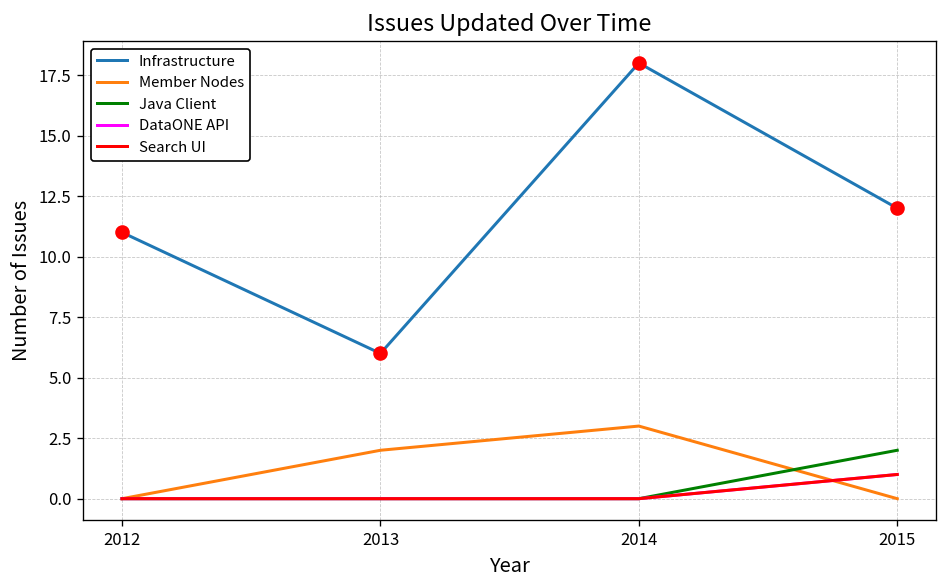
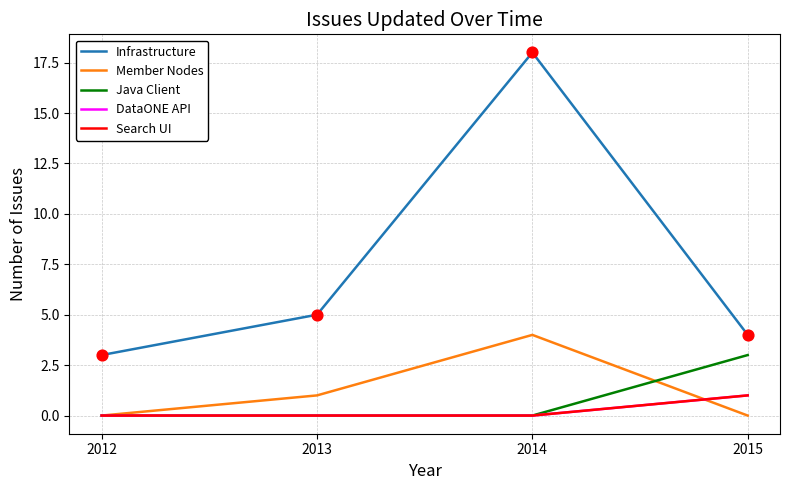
Infrastructure, 2012: 11 -> 3
Infrastructure, 2013: 6 -> 5
Member Nodes, 2013: 2 -> 1
Member Nodes, 2014: 3 -> 4
Infrastructure, 2015: 12 -> 4
Java Client, 2015: 2 -> 3
